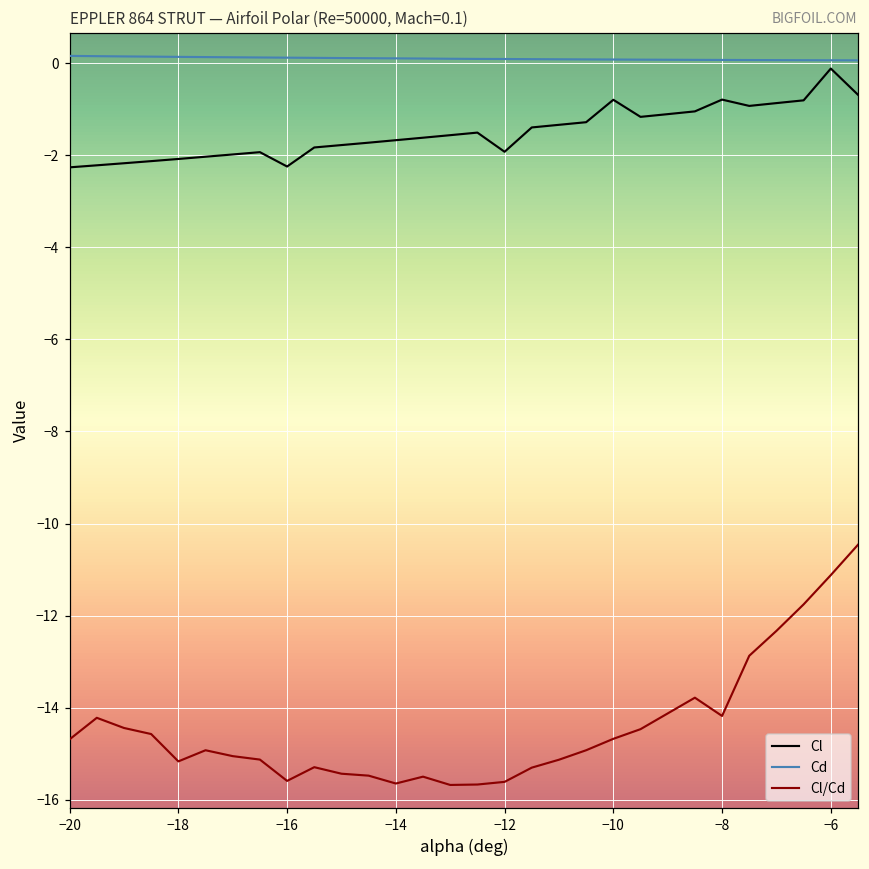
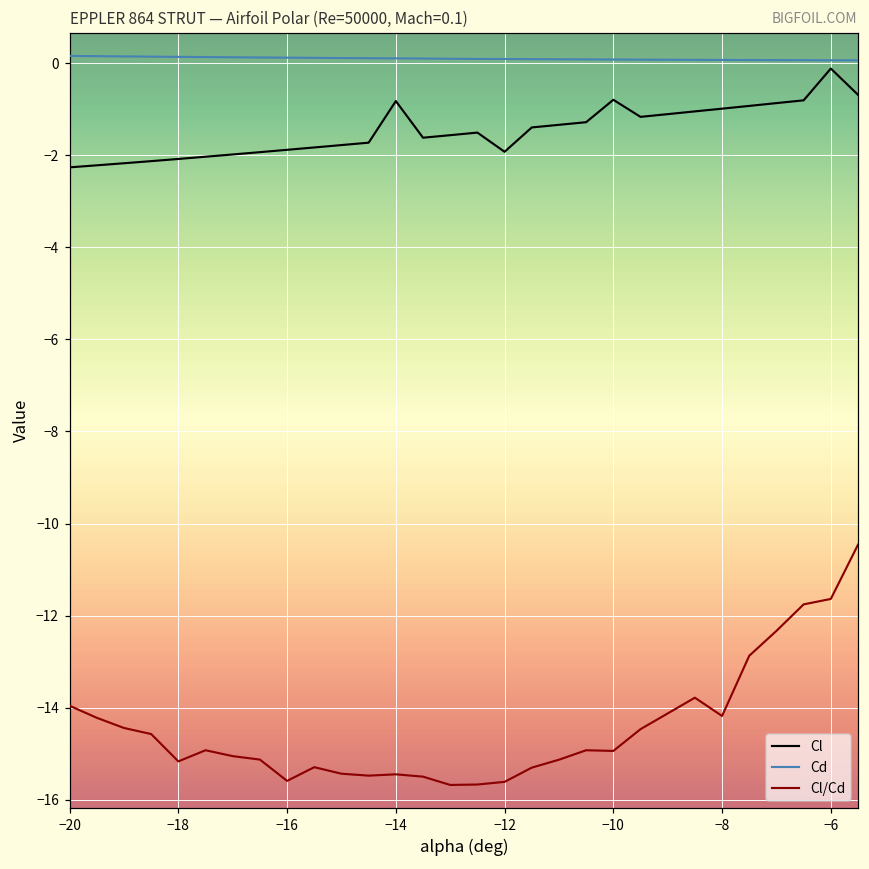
Cl/Cd, −20: -14.7 -> -14.0
Cl, −16: -2.2 -> -1.9
Cl, −14: -1.7 -> -0.8
Cl/Cd, −14: -15.7 -> -15.5
Cl/Cd, −10: -14.7 -> -14.9
Cl, −8: -0.8 -> -1.0
Cl/Cd, −6: -11.1 -> -11.6
